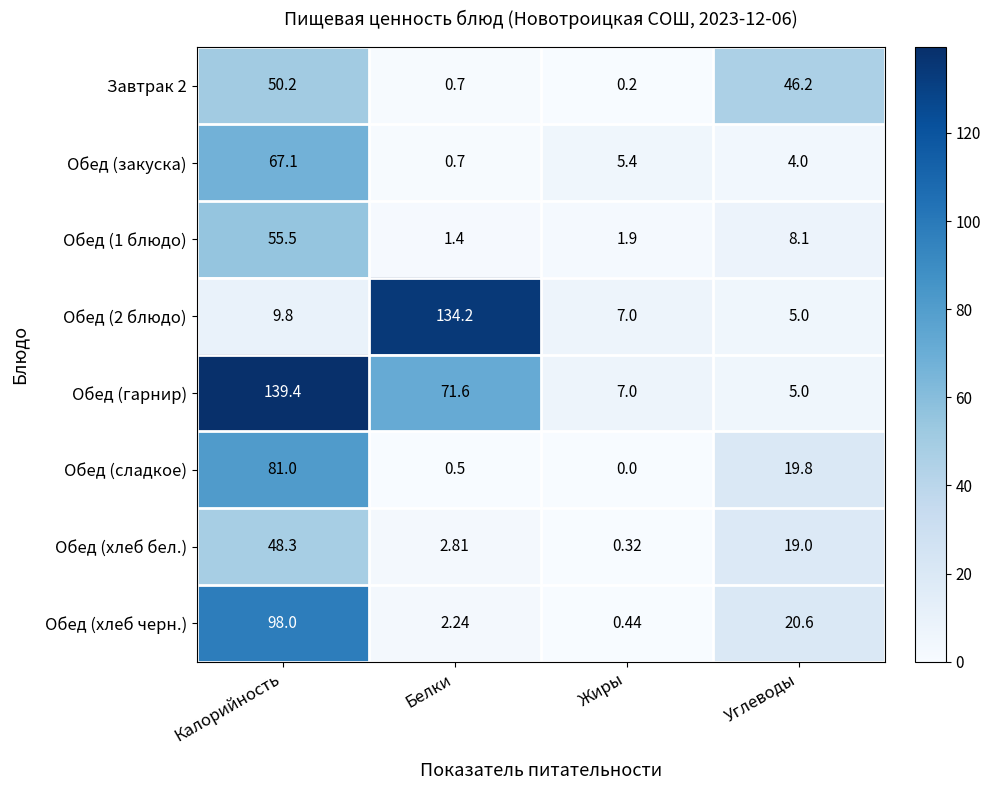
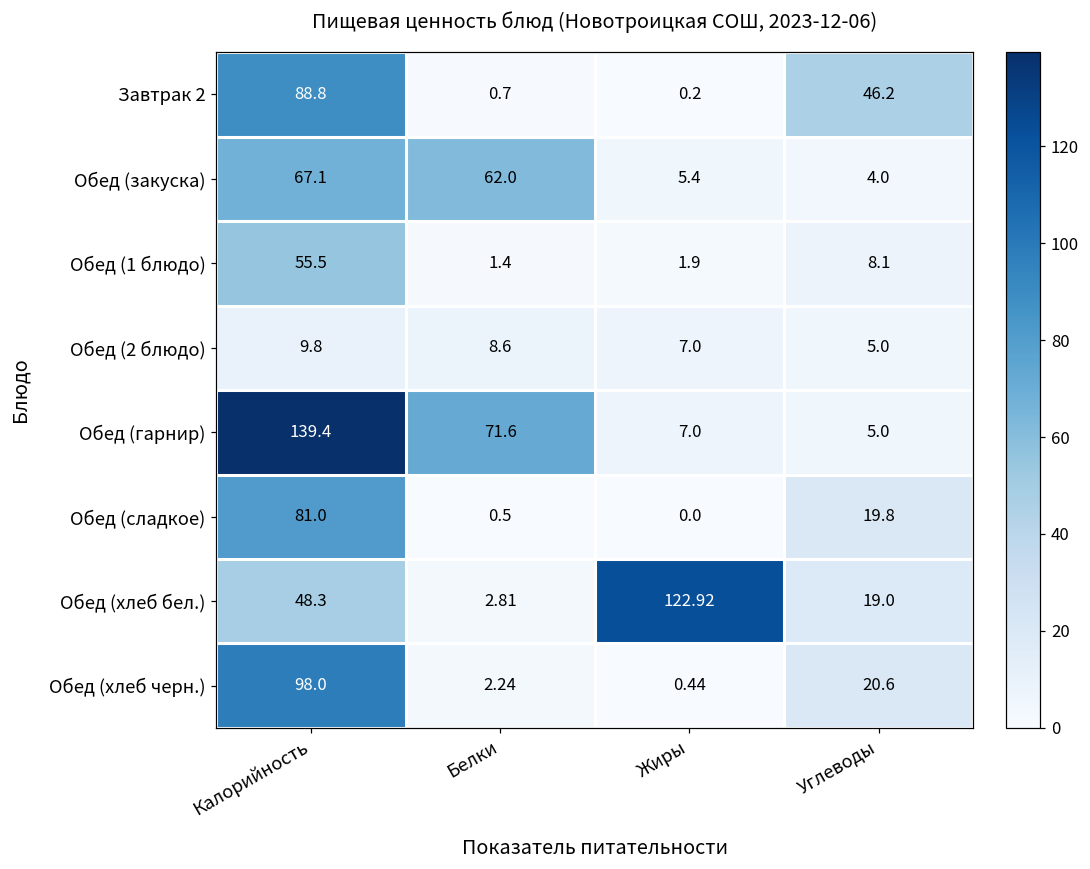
Завтрак 2, Калорийность: 50.2 -> 88.8
Обед (закуска), Белки: 0.7 -> 62.0
Обед (2 блюдо), Белки: 134.2 -> 8.6
Обед (хлеб бел.), Жиры: 0.32 -> 122.92
